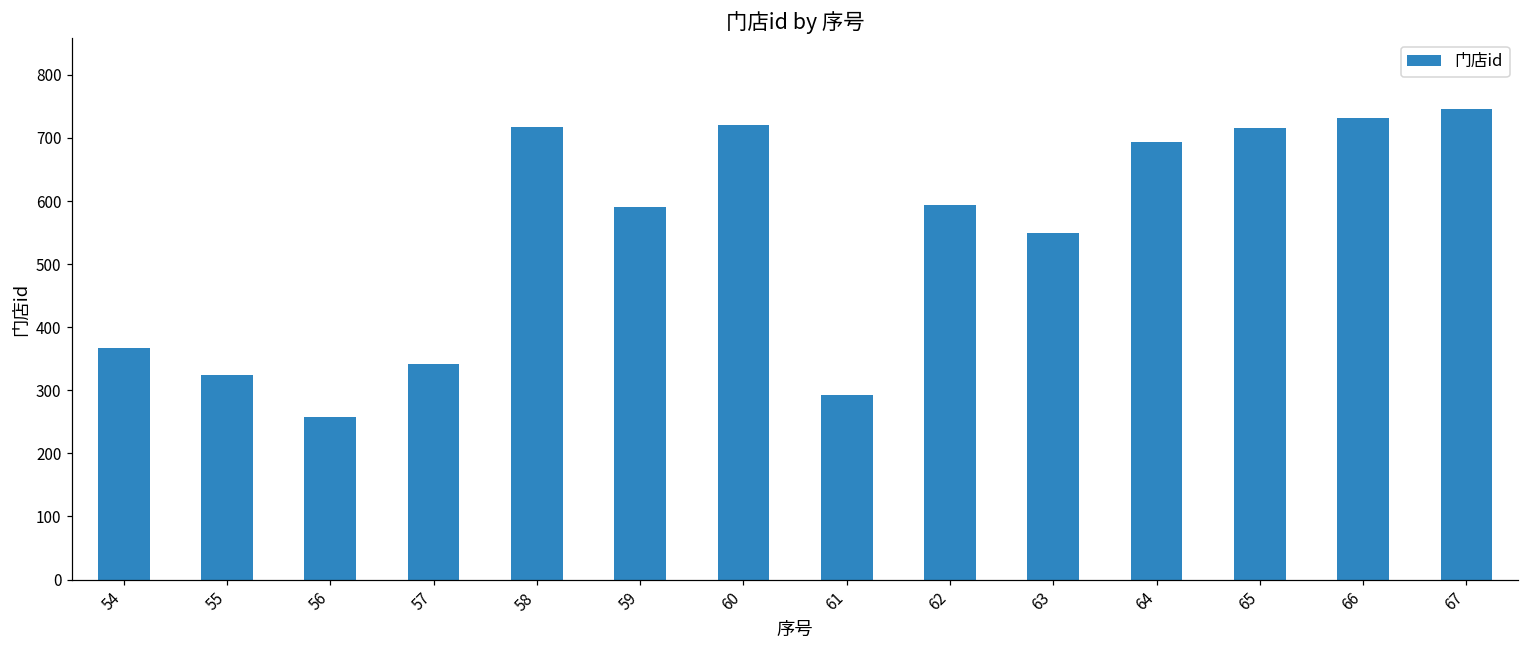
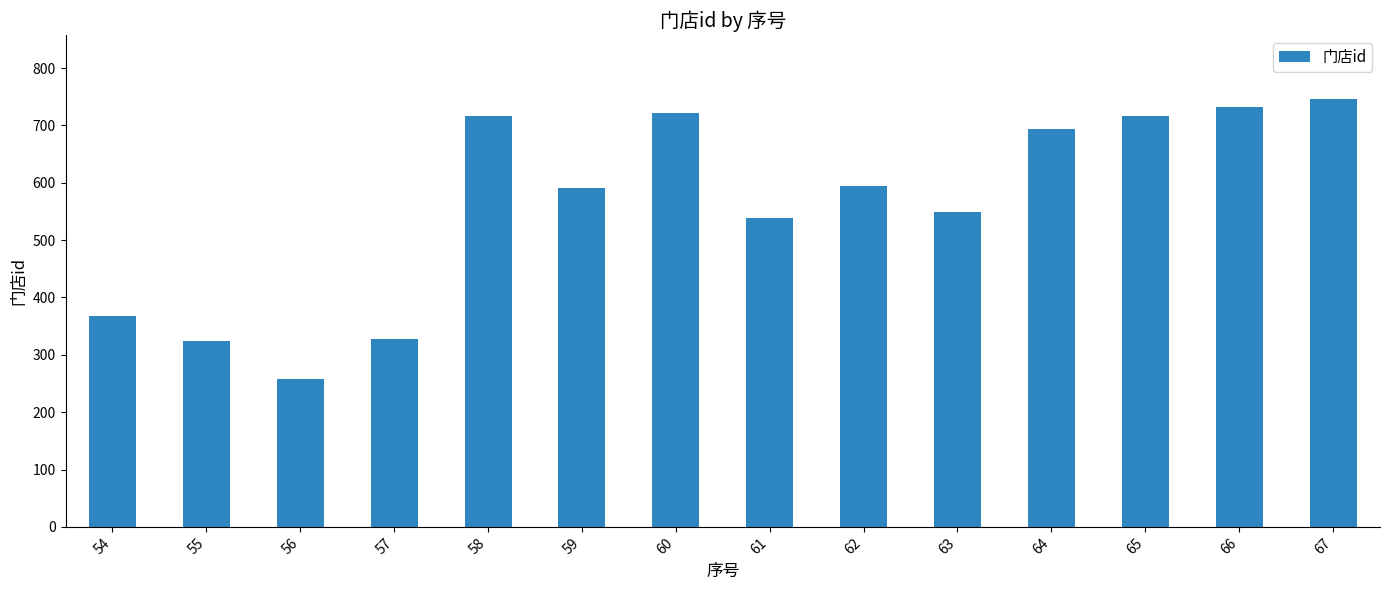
57: 340 -> 330
61: 290 -> 540
